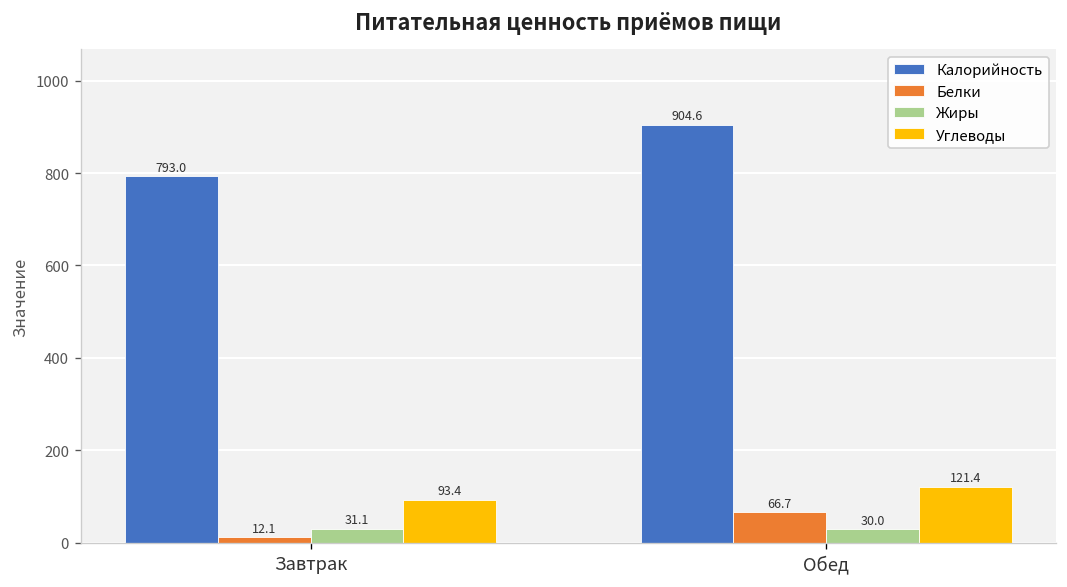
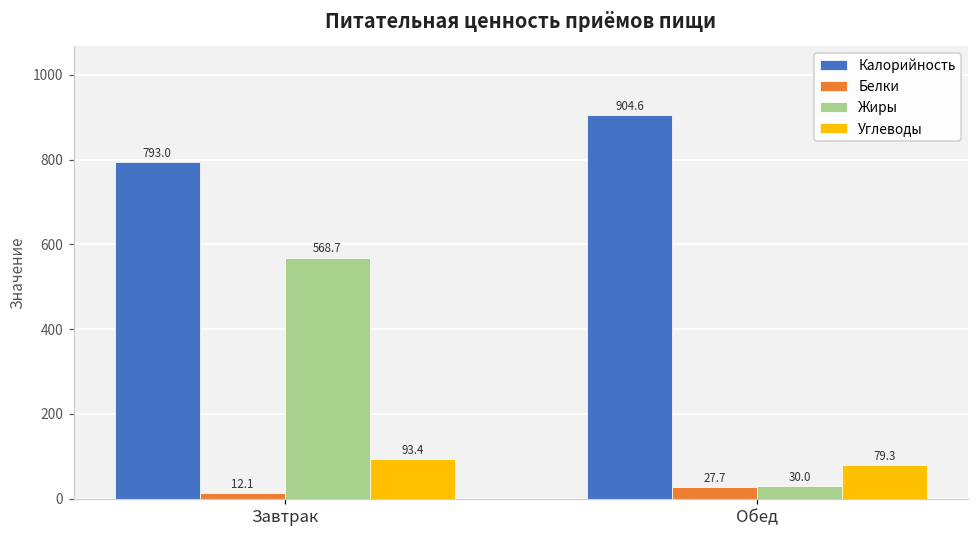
Жиры, Завтрак: 31.1 -> 568.7
Белки, Обед: 66.7 -> 27.7
Углеводы, Обед: 121.4 -> 79.3
